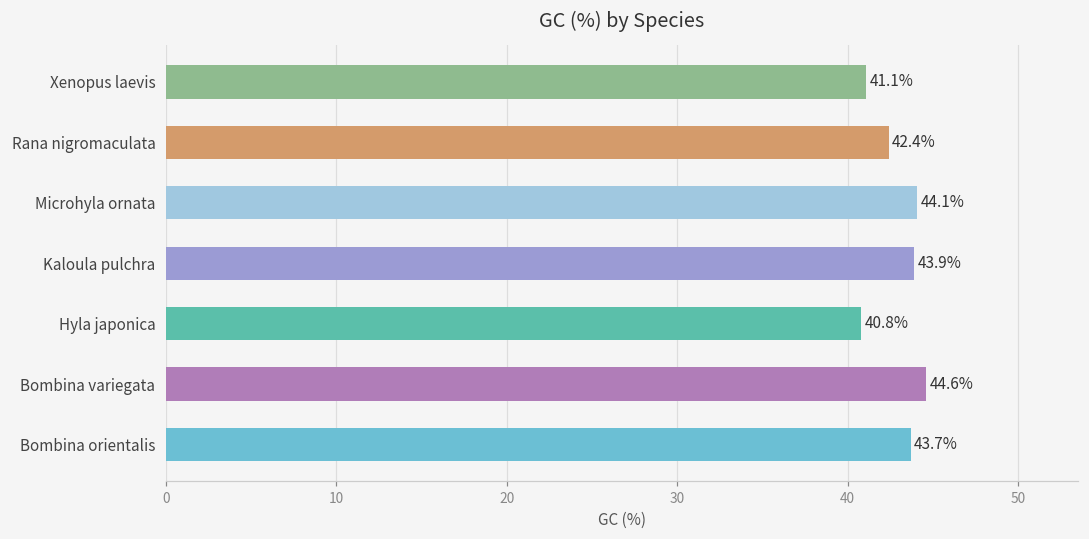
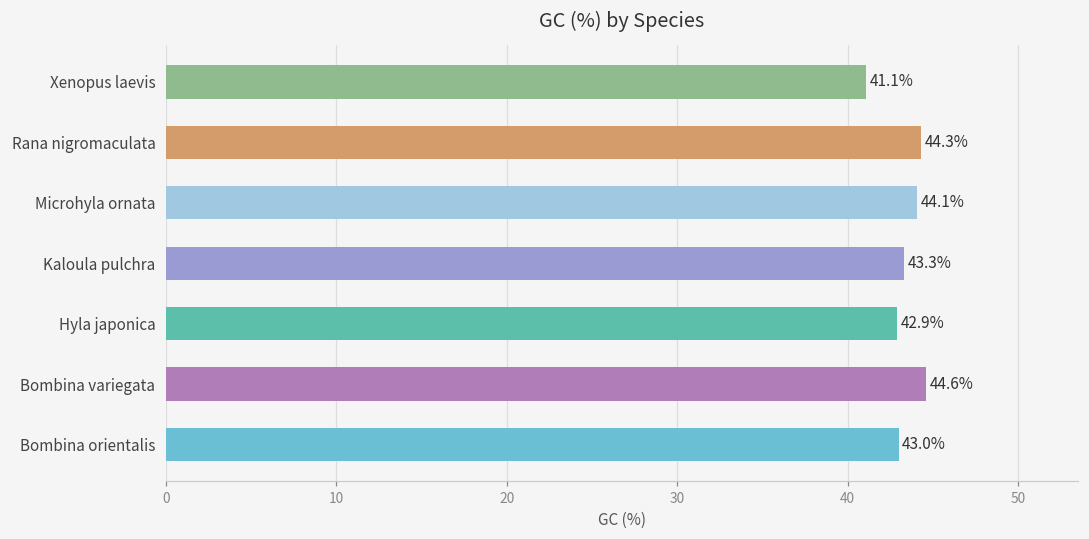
Rana nigromaculata: 42.4% -> 44.3%
Kaloula pulchra: 43.9% -> 43.3%
Hyla japonica: 40.8% -> 42.9%
Bombina orientalis: 43.7% -> 43.0%
